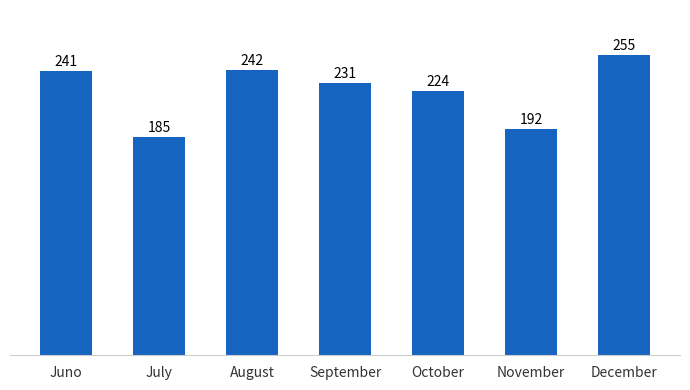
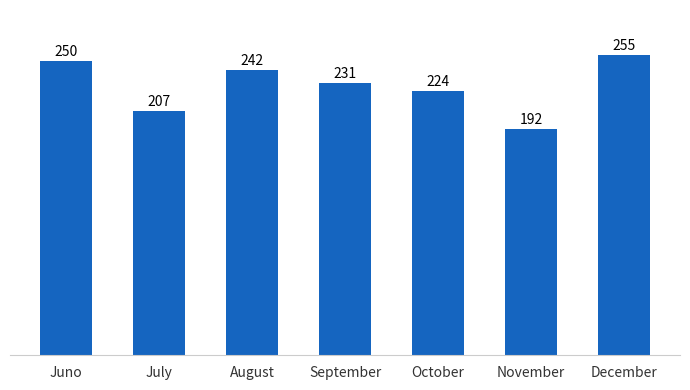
Juno: 241 -> 250
July: 185 -> 207
